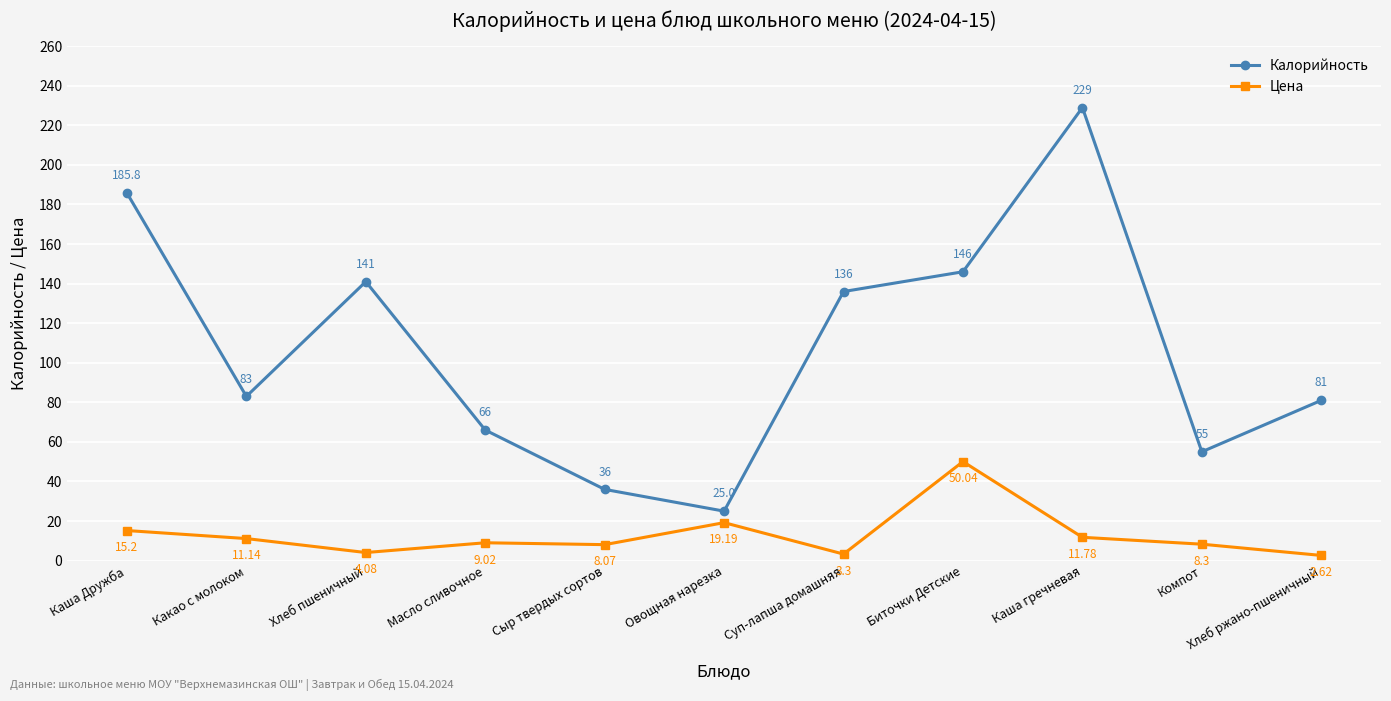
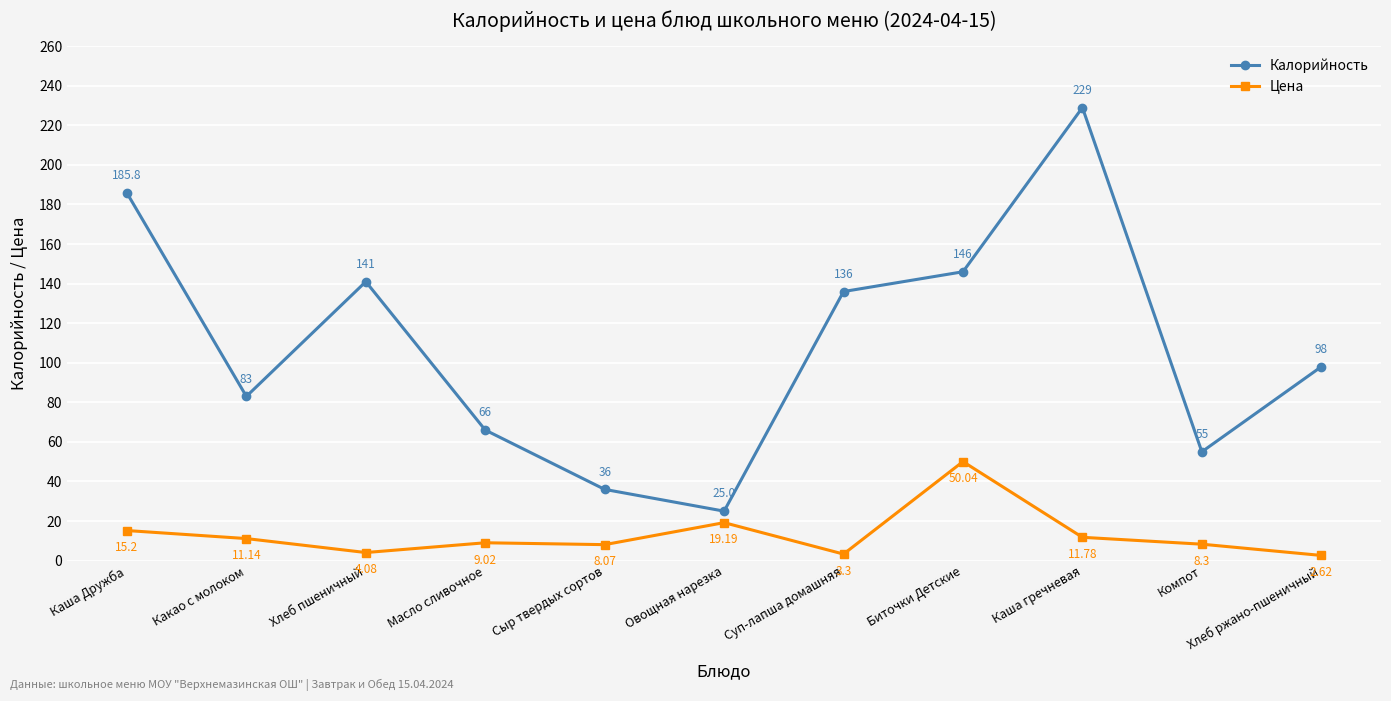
Калорийность, Хлеб ржано-пшеничный: 81 -> 98
